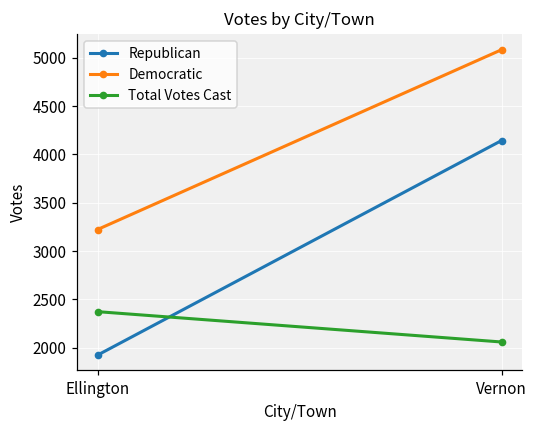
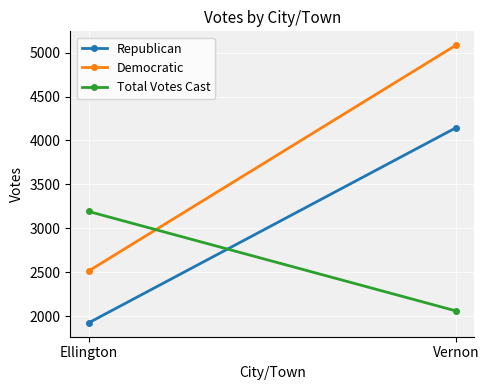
Democratic, Ellington: 3200 -> 2500
Total Votes Cast, Ellington: 2400 -> 3200
